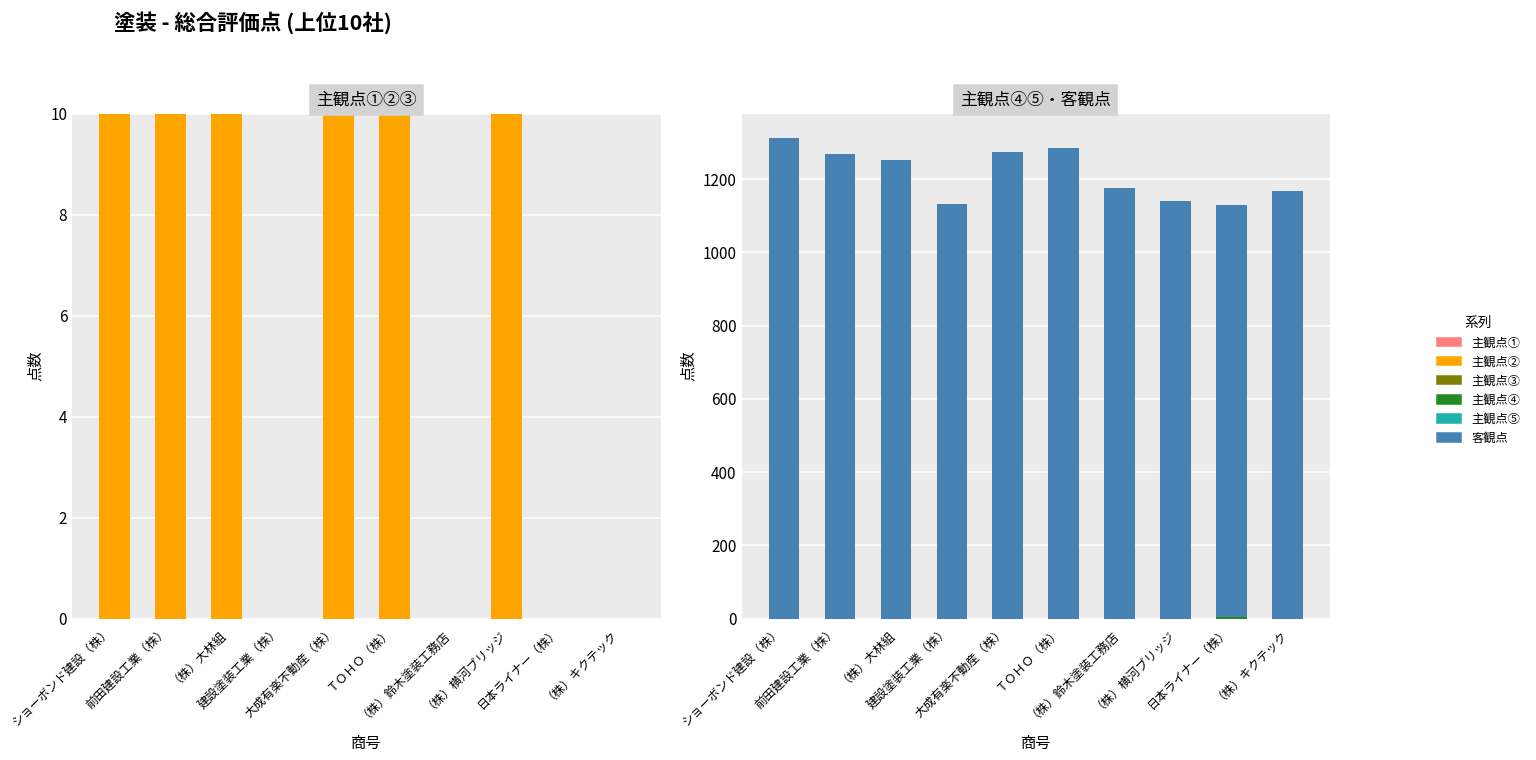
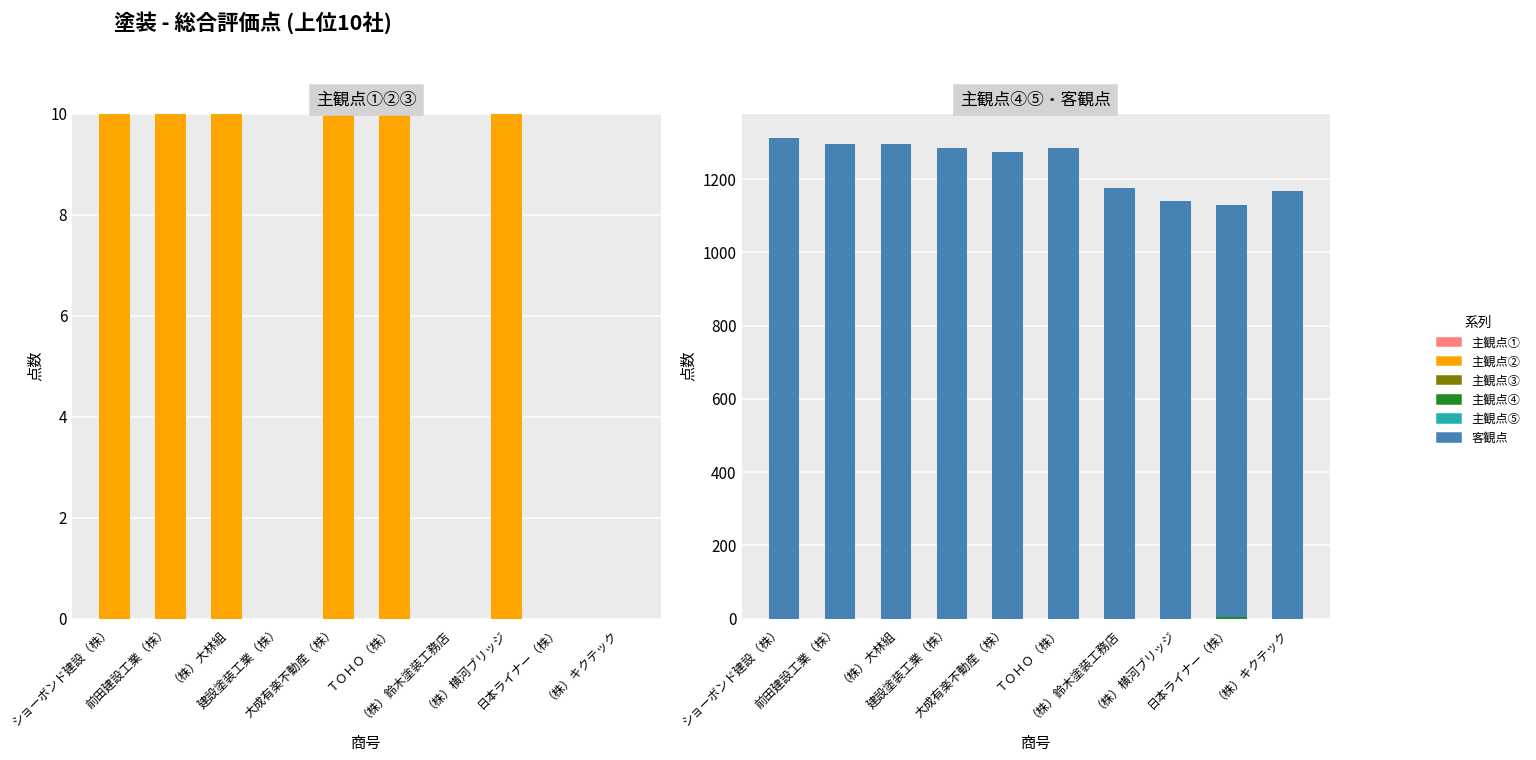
主観点④⑤・客観点, 客観点, 前田建設工業（株）: 1270 -> 1300
主観点④⑤・客観点, 客観点, （株）大林組: 1250 -> 1300
主観点④⑤・客観点, 客観点, 建設塗装工業（株）: 1130 -> 1290
